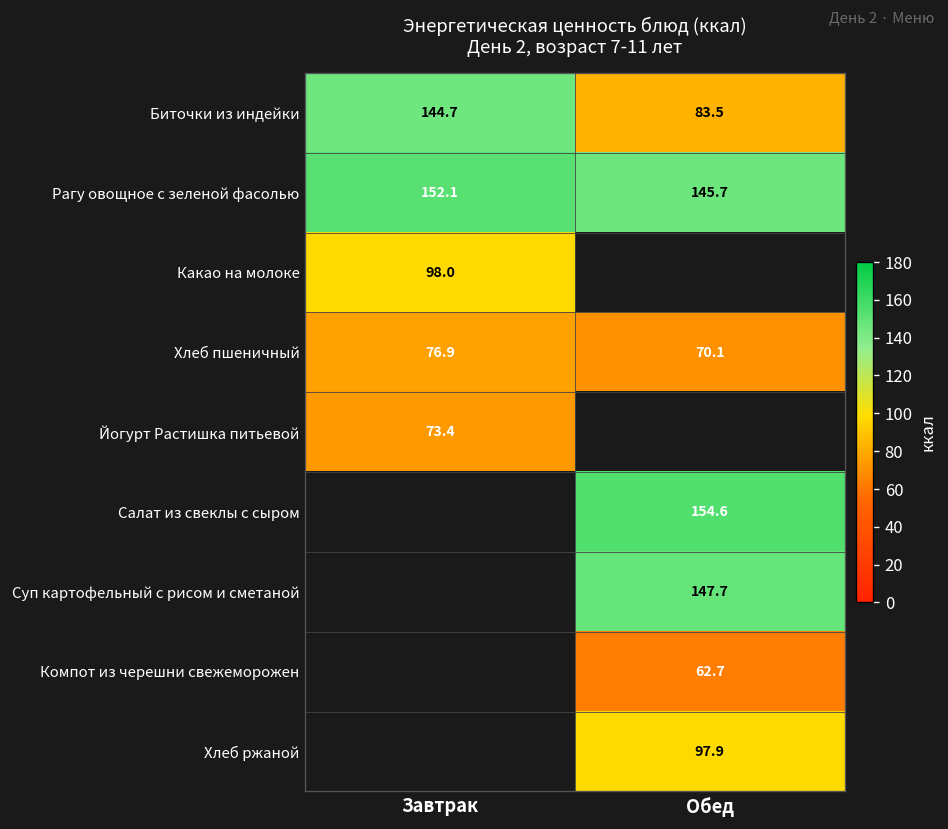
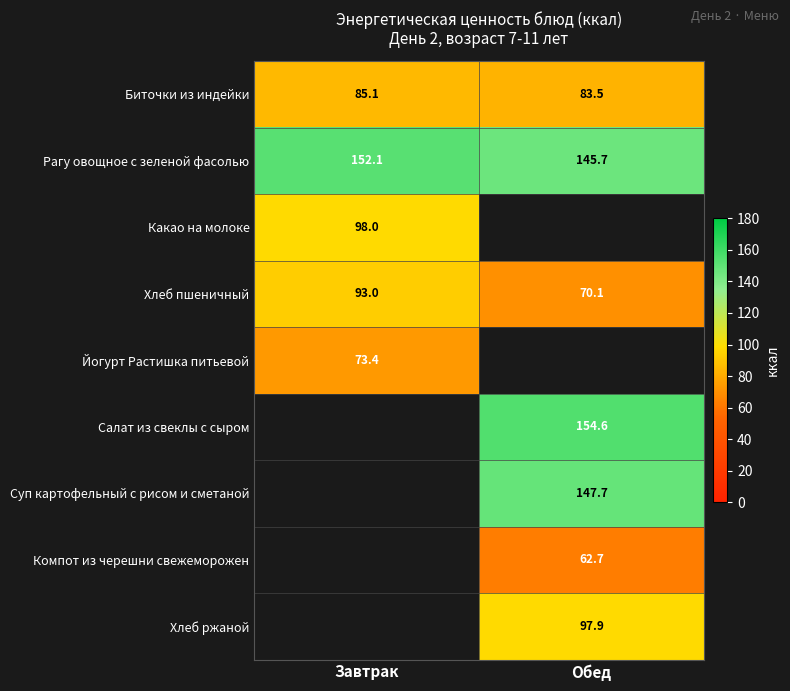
Биточки из индейки, Завтрак: 144.7 -> 85.1
Хлеб пшеничный, Завтрак: 76.9 -> 93.0
